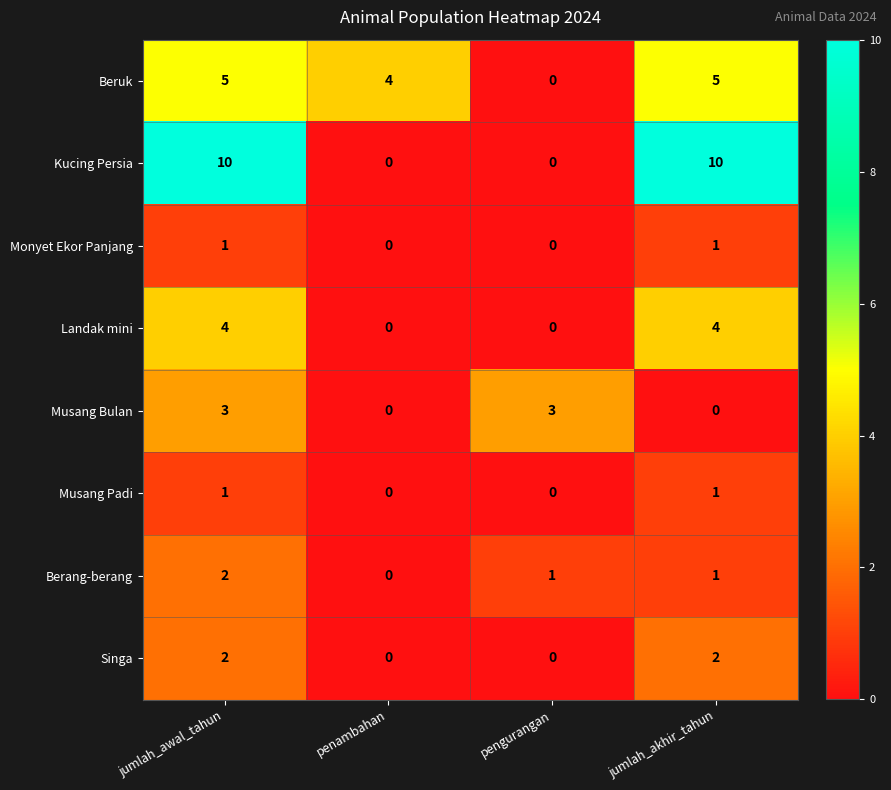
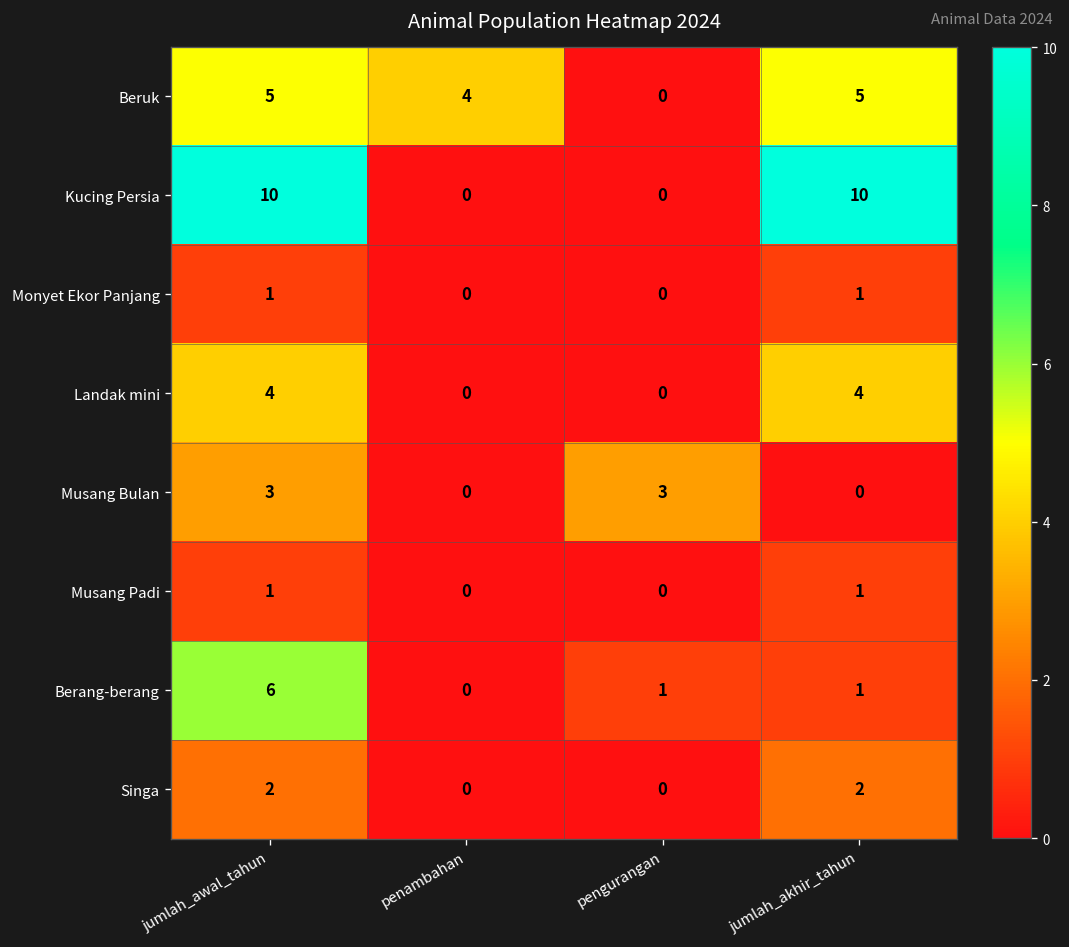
Berang-berang, jumlah_awal_tahun: 2 -> 6
